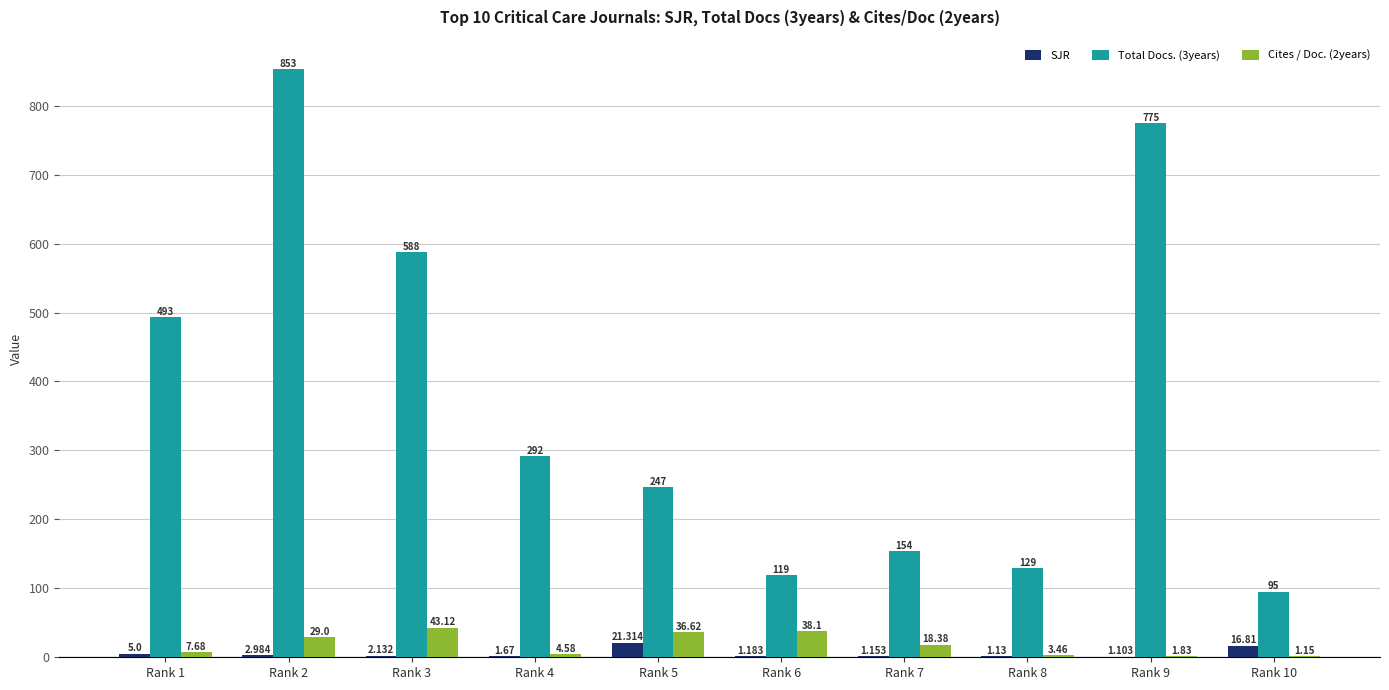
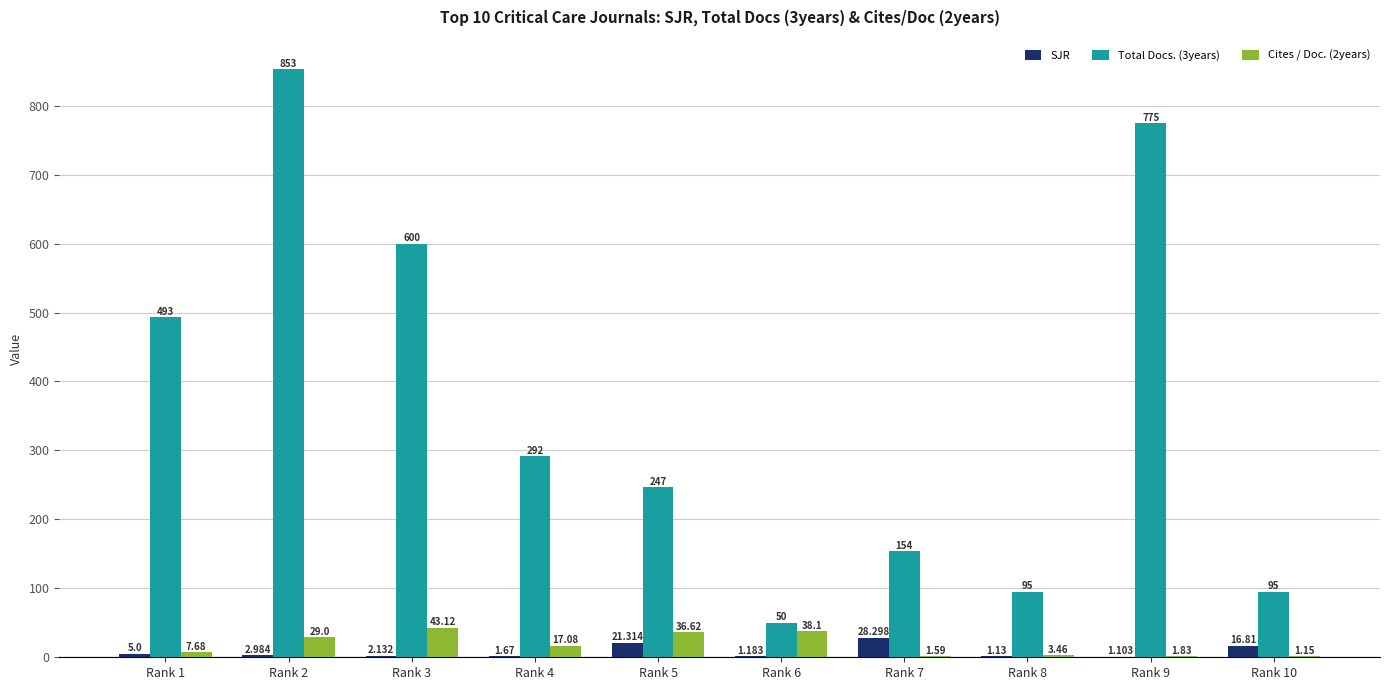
Total Docs. (3years), Rank 3: 588 -> 600
Cites / Doc. (2years), Rank 4: 4.58 -> 17.08
Total Docs. (3years), Rank 6: 119 -> 50
SJR, Rank 7: 1.153 -> 28.298
Cites / Doc. (2years), Rank 7: 18.38 -> 1.59
Total Docs. (3years), Rank 8: 129 -> 95
